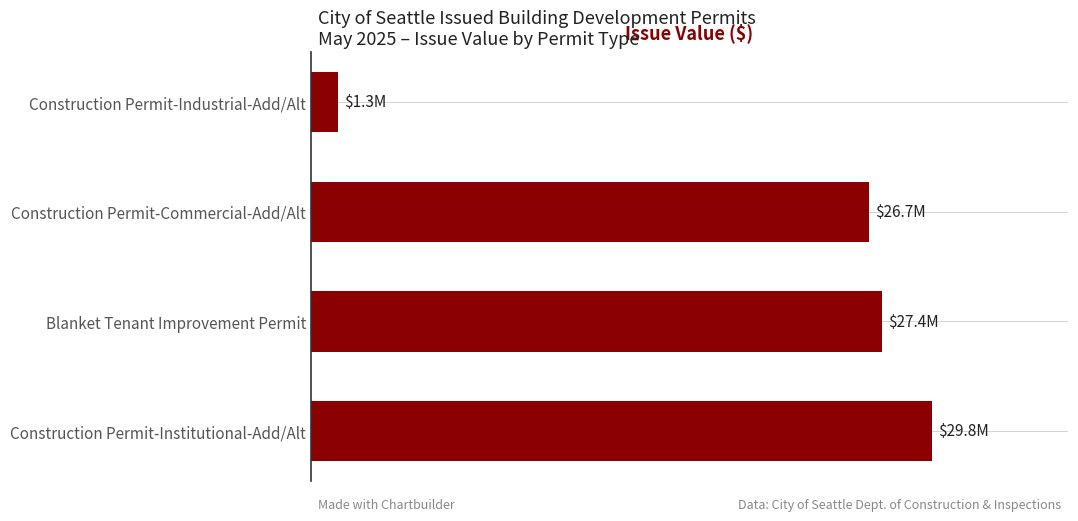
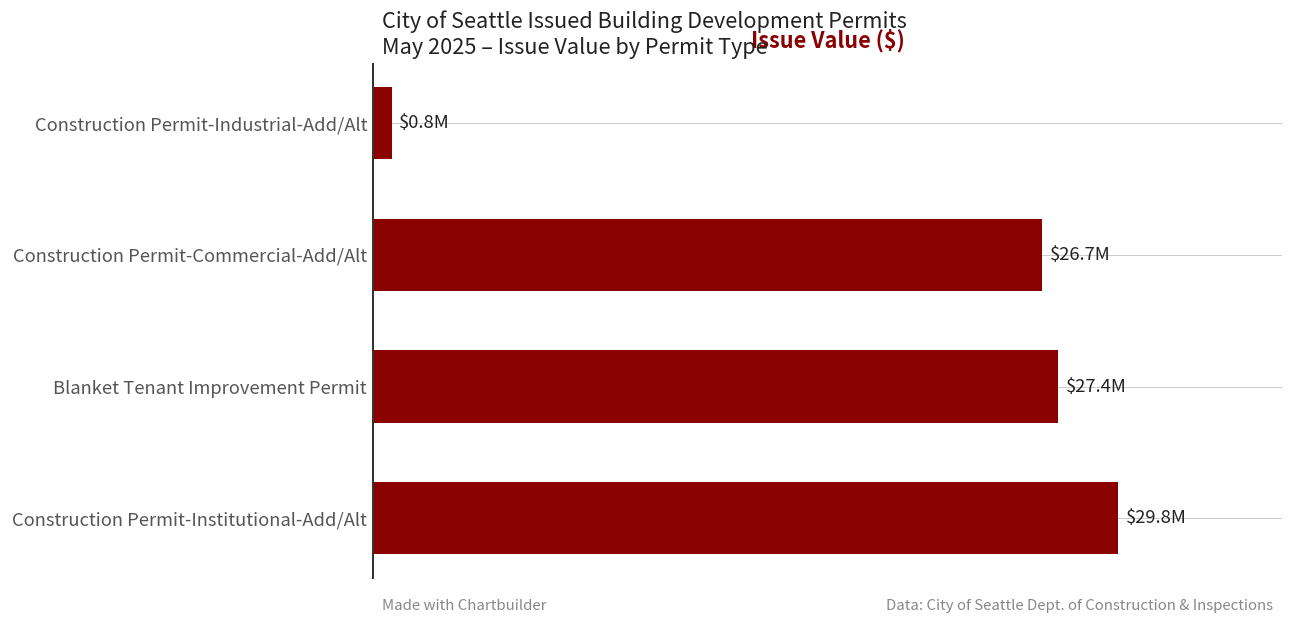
Construction Permit-Industrial-Add/Alt: $1.3M -> $0.8M
